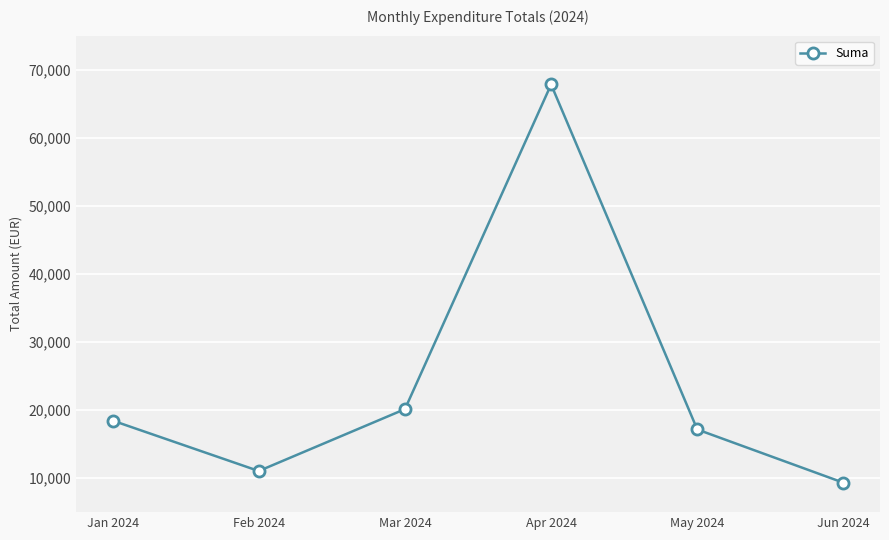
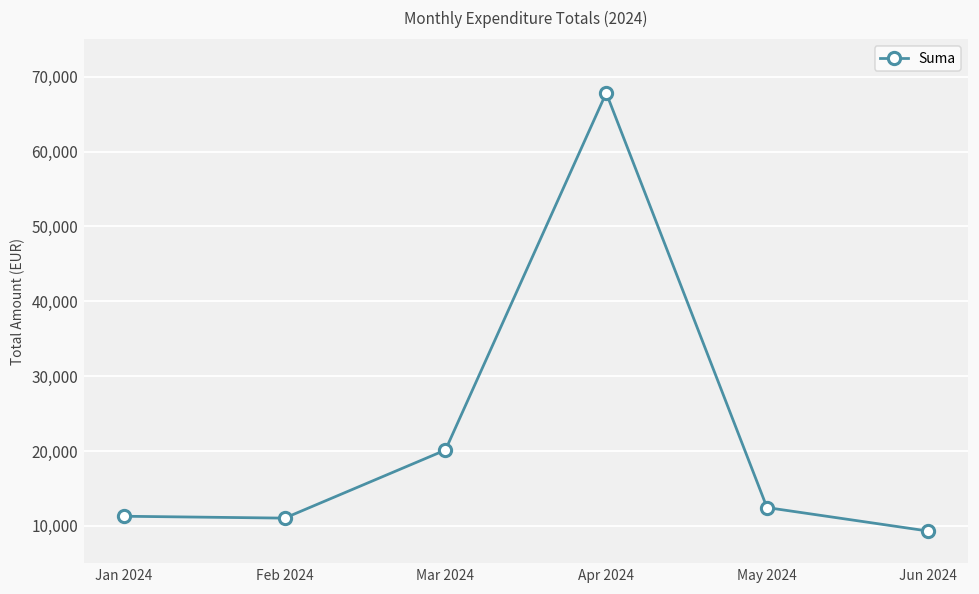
Jan 2024: 18,000 -> 11,000
May 2024: 17,000 -> 12,000
